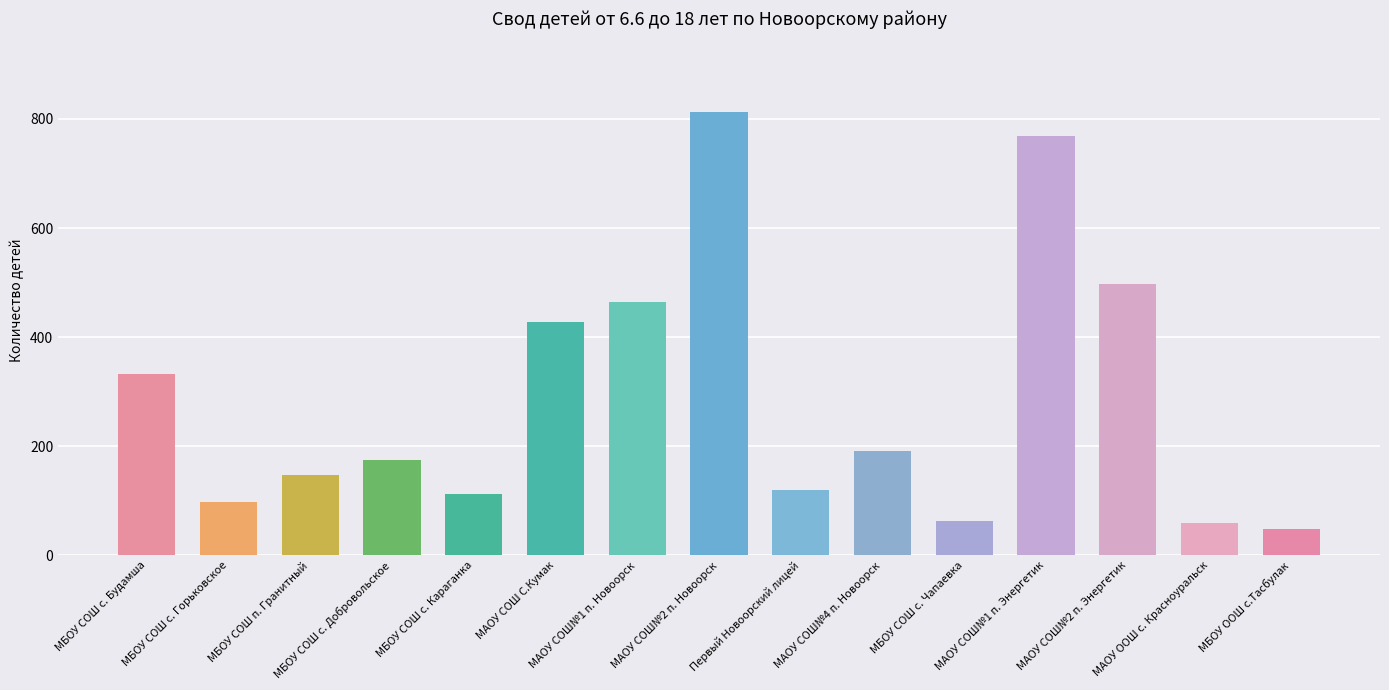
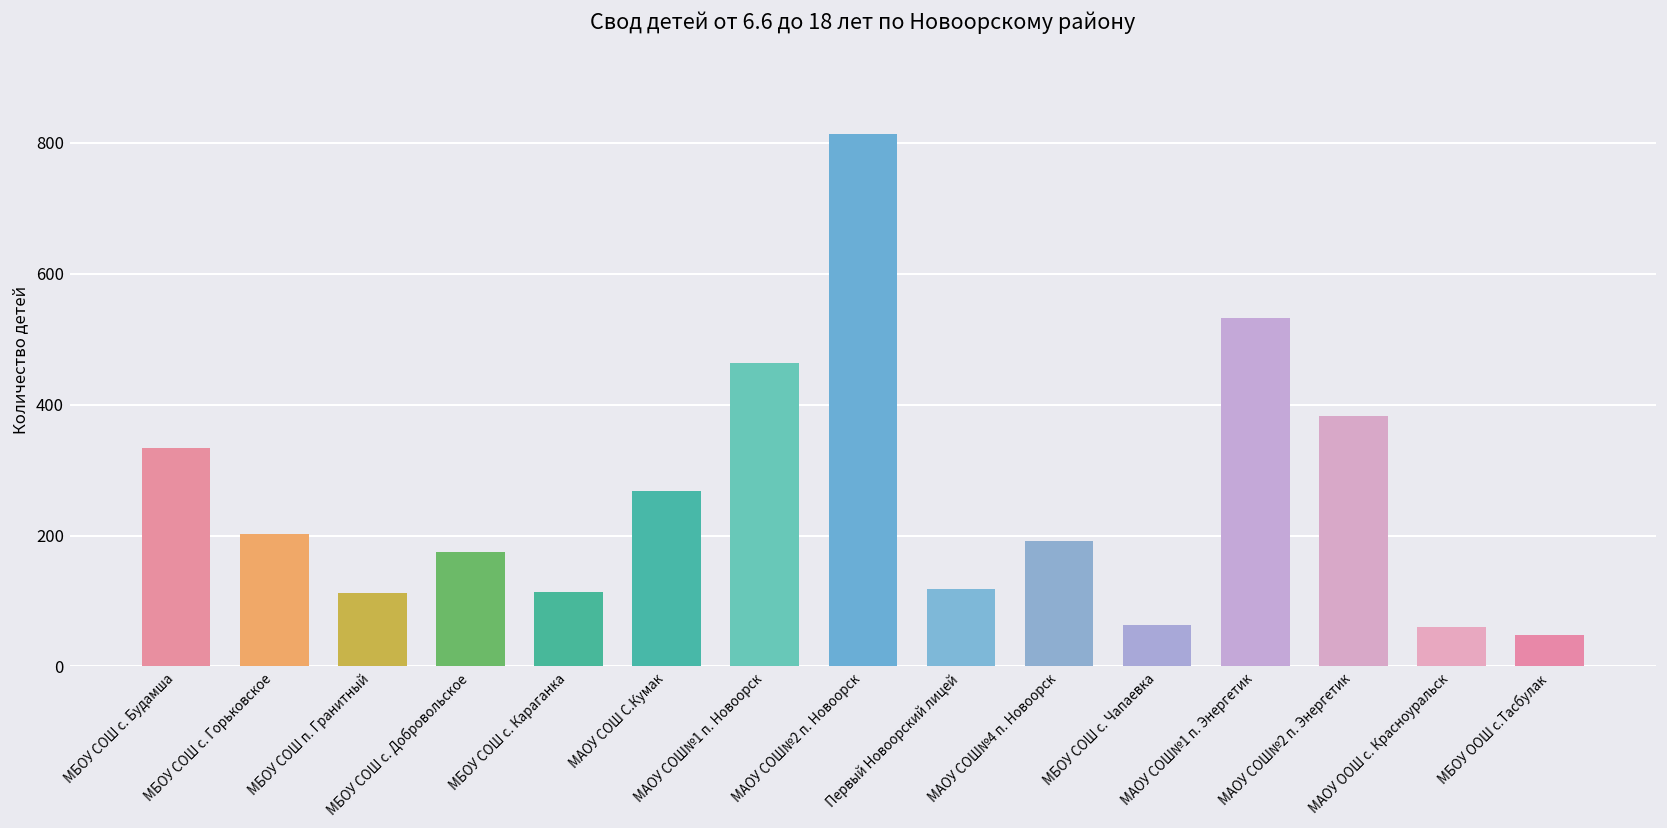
МБОУ СОШ с. Горьковское: 100 -> 200
МБОУ СОШ п. Гранитный: 150 -> 110
МАОУ СОШ С.Кумак: 430 -> 270
МАОУ СОШ№1 п. Энергетик: 770 -> 530
МАОУ СОШ№2 п. Энергетик: 500 -> 380
